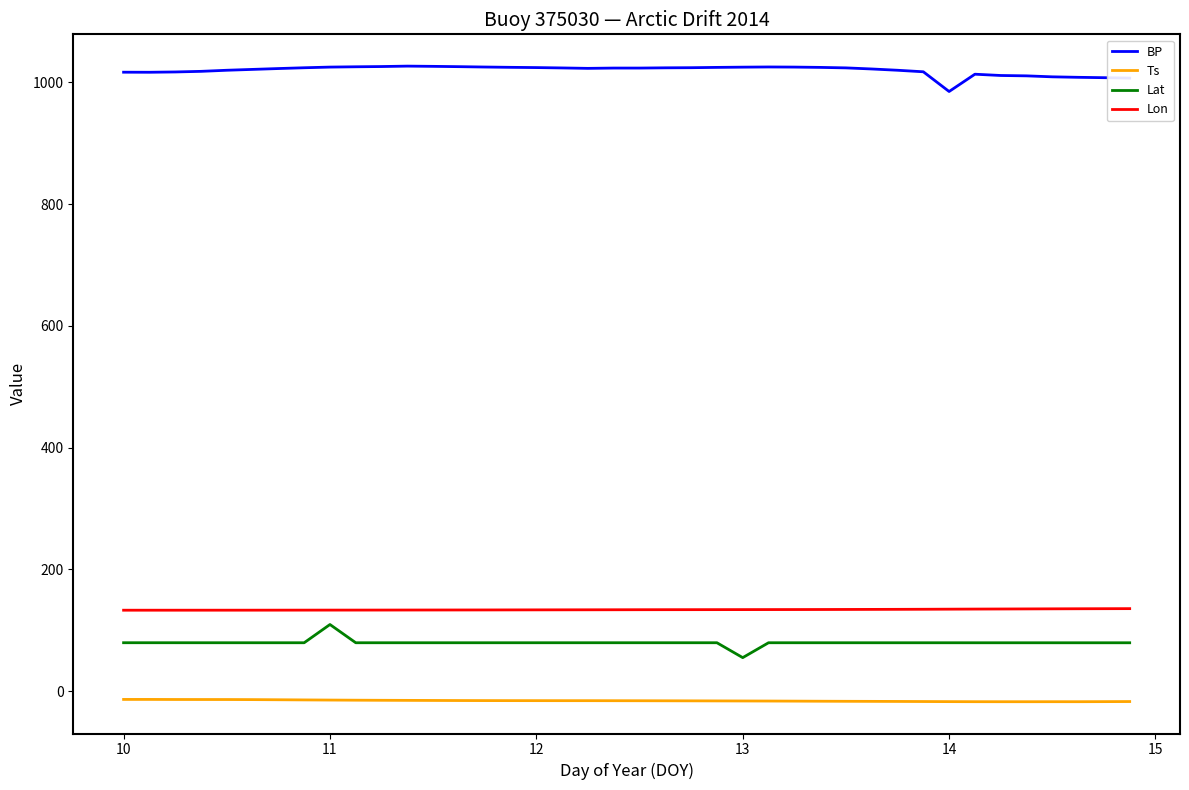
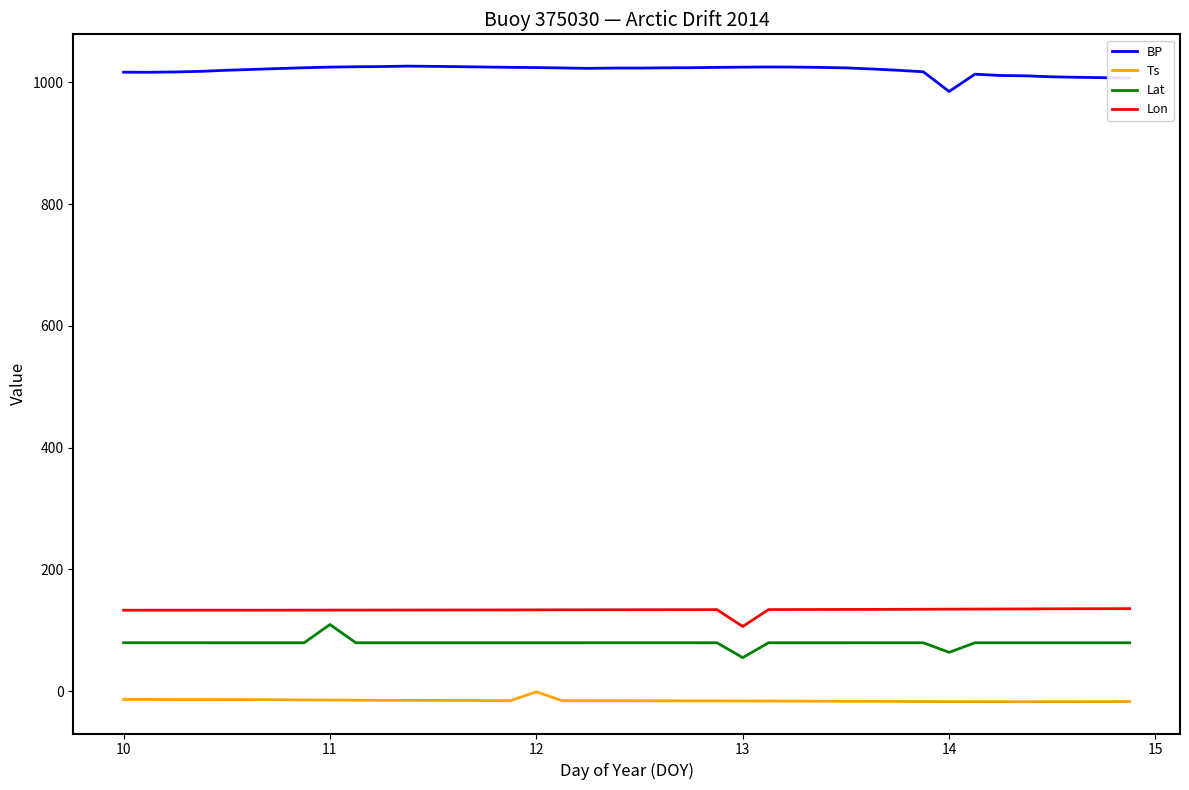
Ts, 12: -20 -> 0
Lon, 13: 130 -> 110
Lat, 14: 80 -> 60
